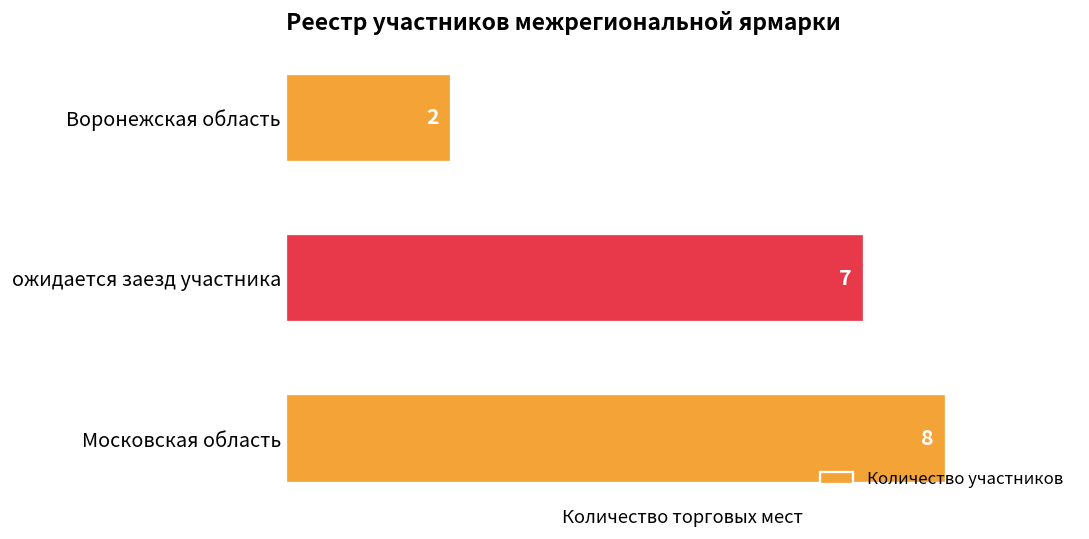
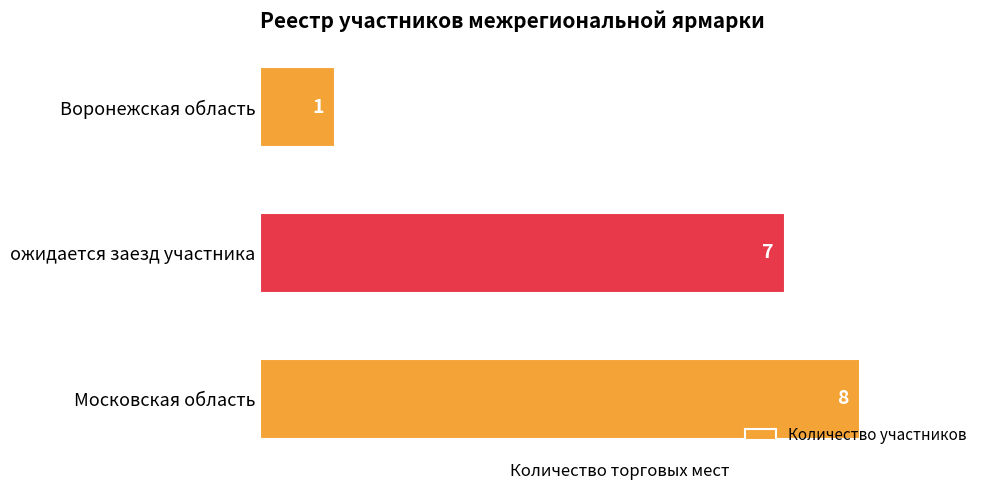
Воронежская область: 2 -> 1
